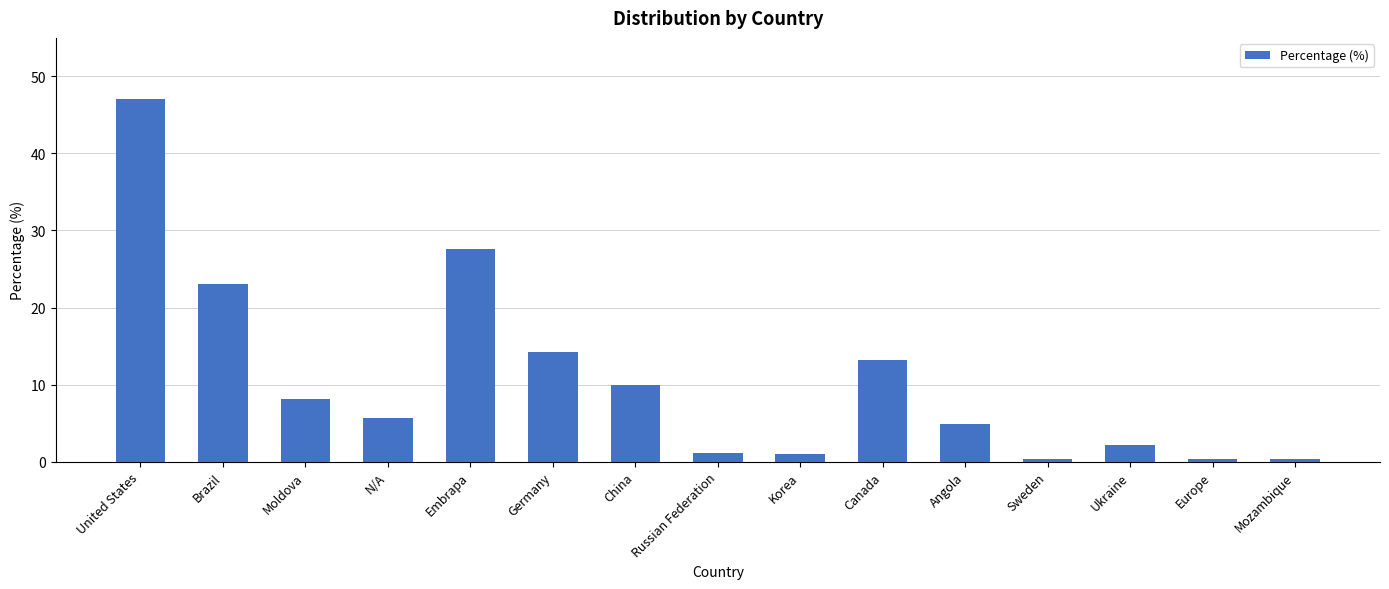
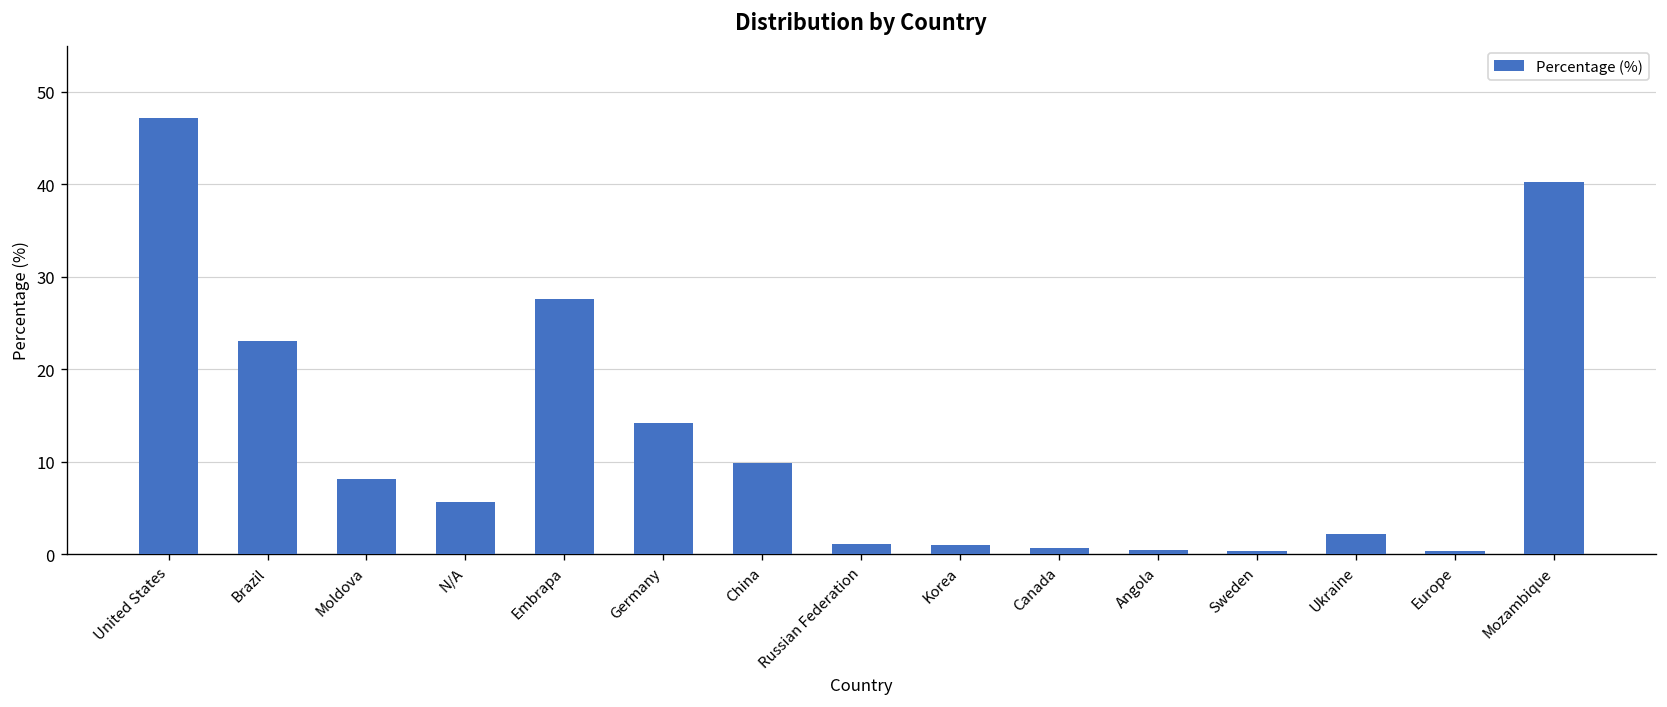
Canada: 13 -> 1
Angola: 5 -> 0
Mozambique: 0 -> 40
